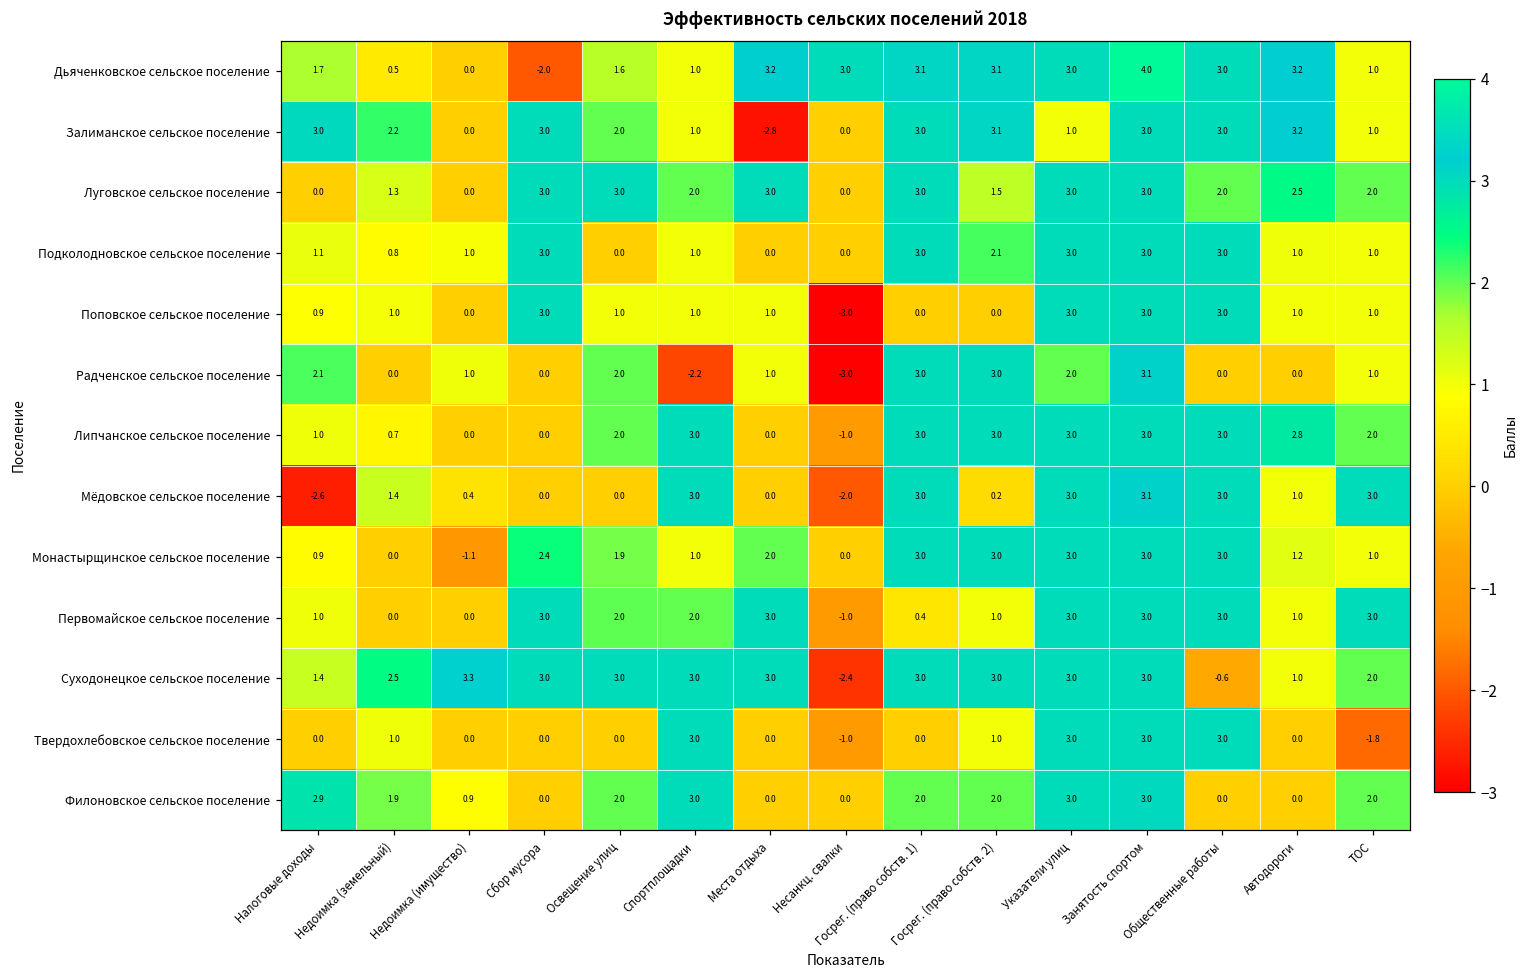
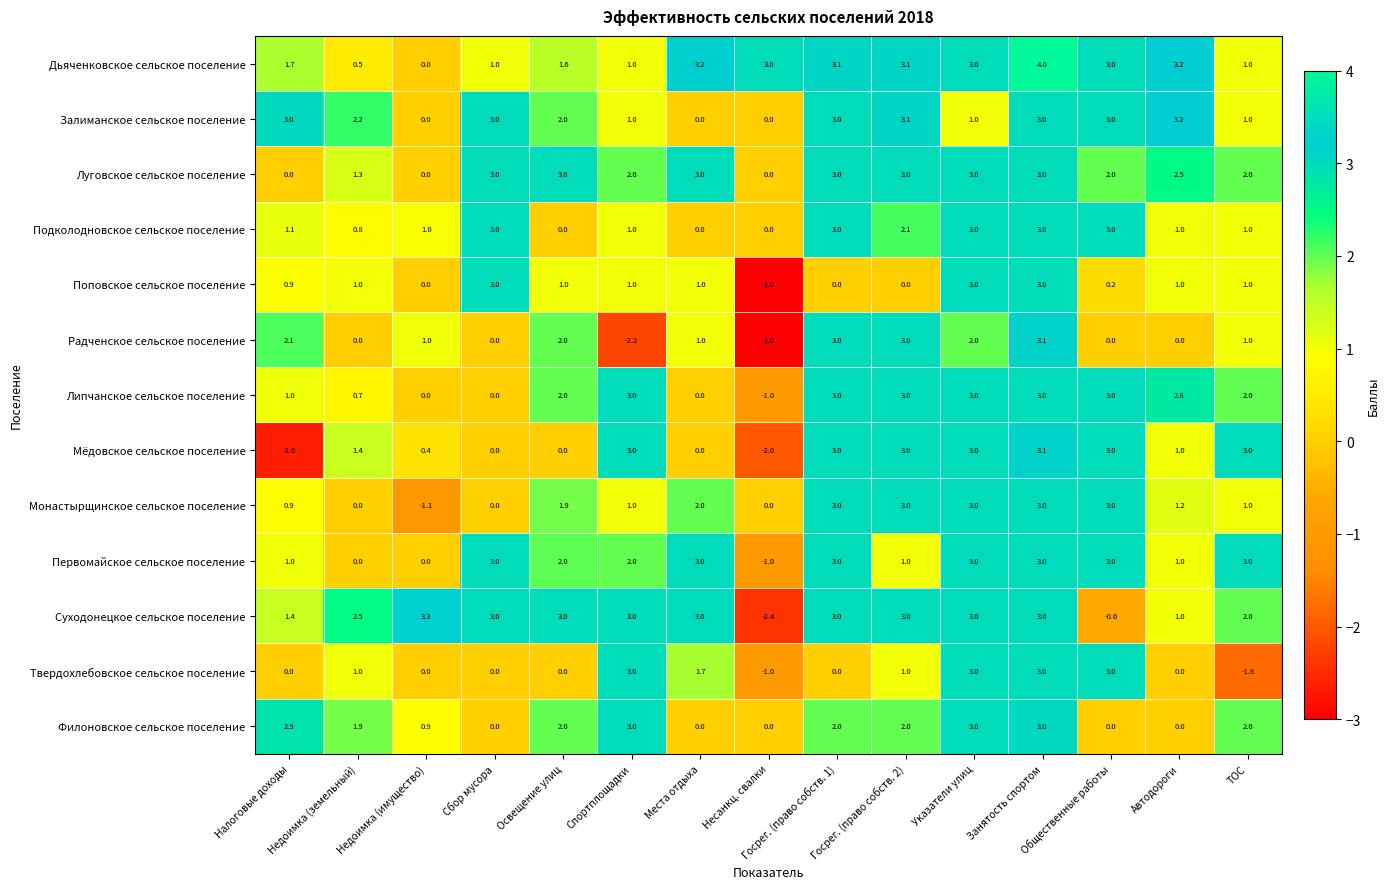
Дьяченковское сельское поселение, Сбор мусора: -2.0 -> 1.0
Залиманское сельское поселение, Места отдыха: -2.8 -> 0.0
Луговское сельское поселение, Госрег. (право собств. 2): 1.5 -> 3.0
Поповское сельское поселение, Общественные работы: 3.0 -> 0.2
Мёдовское сельское поселение, Госрег. (право собств. 2): 0.2 -> 3.0
Монастырщинское сельское поселение, Сбор мусора: 2.4 -> 0.0
Первомайское сельское поселение, Госрег. (право собств. 1): 0.4 -> 3.0
Твердохлебовское сельское поселение, Места отдыха: 0.0 -> 1.7
